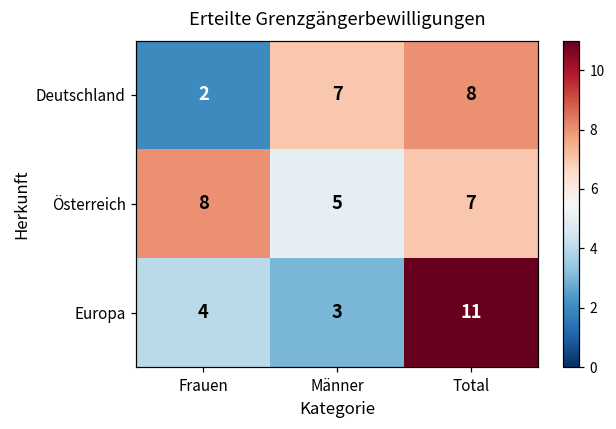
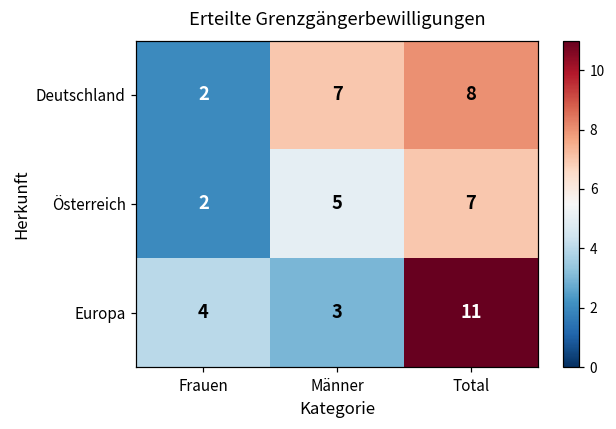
Österreich, Frauen: 8 -> 2
